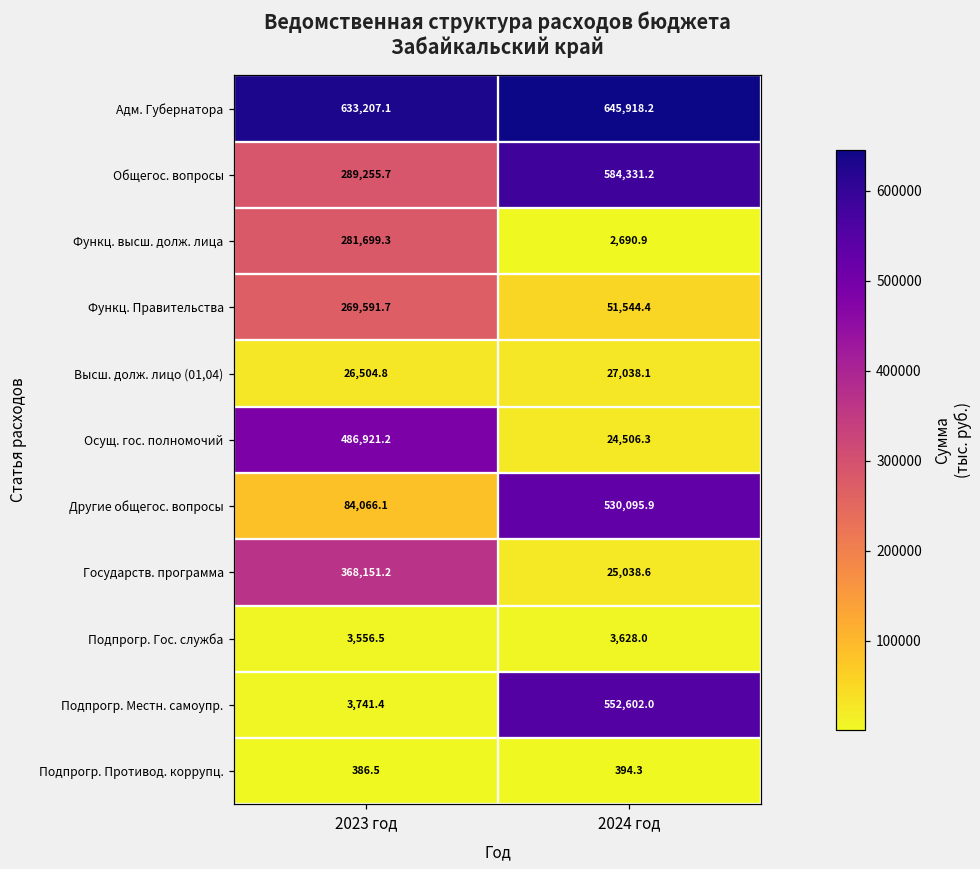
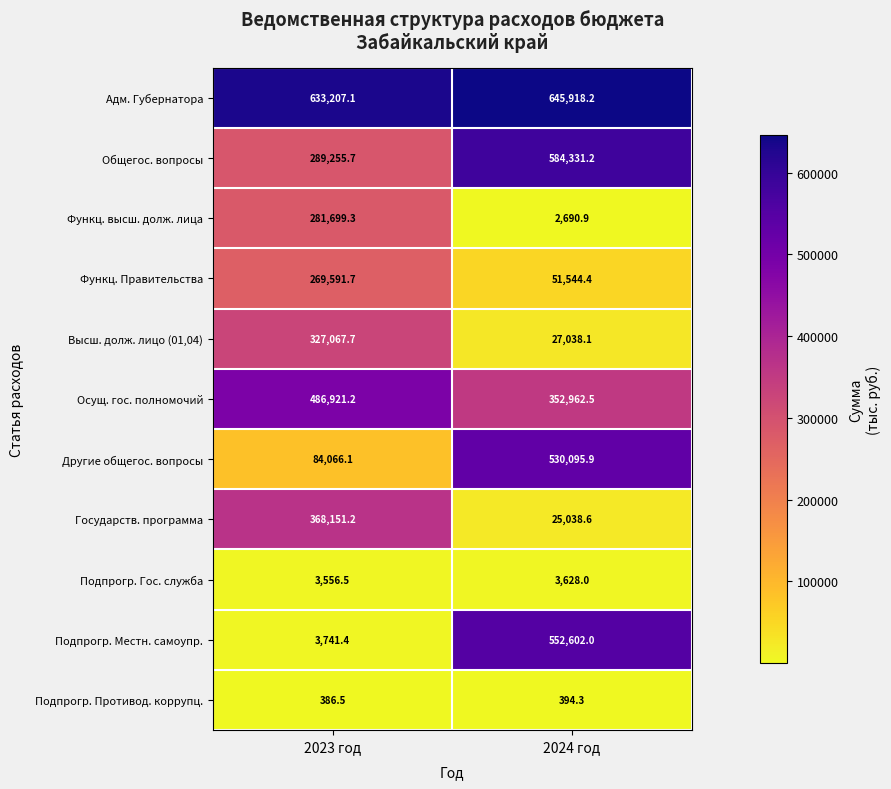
Высш. долж. лицо (01,04), 2023 год: 26,504.8 -> 327,067.7
Осущ. гос. полномочий, 2024 год: 24,506.3 -> 352,962.5
